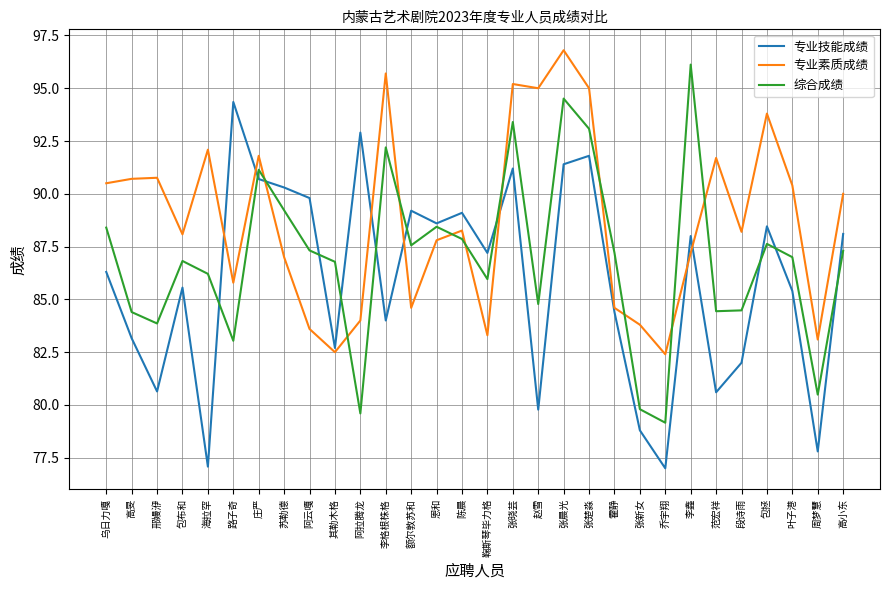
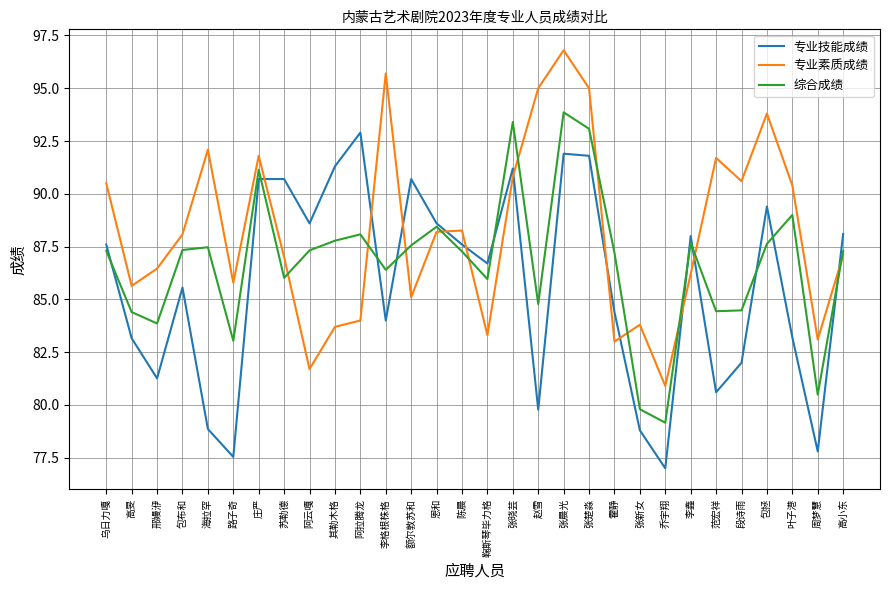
专业技能成绩, 乌日力嘎: 86.3 -> 87.6
综合成绩, 乌日力嘎: 88.4 -> 87.3
专业素质成绩, 高旻: 90.7 -> 85.6
专业技能成绩, 邢嫚洢: 80.6 -> 81.3
专业素质成绩, 邢嫚洢: 90.8 -> 86.5
综合成绩, 包布和: 86.8 -> 87.3
专业技能成绩, 海拉罕: 77.1 -> 78.9
综合成绩, 海拉罕: 86.2 -> 87.5
专业技能成绩, 路子奇: 94.4 -> 77.5
专业技能成绩, 苏勒德: 90.3 -> 90.7
综合成绩, 苏勒德: 89.2 -> 86.0
专业技能成绩, 阿云嘎: 89.8 -> 88.6
专业素质成绩, 阿云嘎: 83.6 -> 81.7
专业技能成绩, 其勒木格: 82.7 -> 91.3
专业素质成绩, 其勒木格: 82.5 -> 83.7
综合成绩, 其勒木格: 86.8 -> 87.8
综合成绩, 阿拉腾龙: 79.6 -> 88.1
综合成绩, 李格根株格: 92.2 -> 86.4
专业技能成绩, 额尔敦苏和: 89.2 -> 90.7
专业素质成绩, 额尔敦苏和: 84.6 -> 85.1
专业素质成绩, 恩和: 87.8 -> 88.2
专业技能成绩, 陈晨: 89.1 -> 87.6
综合成绩, 陈晨: 87.9 -> 87.3
专业技能成绩, 鞠斯琴毕力格: 87.2 -> 86.7
专业素质成绩, 张晓芸: 95.2 -> 90.8
专业技能成绩, 张晨光: 91.4 -> 91.9
综合成绩, 张晨光: 94.5 -> 93.9
专业素质成绩, 霍静: 84.6 -> 83.0
专业素质成绩, 乔宇翔: 82.4 -> 80.9
专业素质成绩, 李鑫: 87.2 -> 86.2
综合成绩, 李鑫: 96.1 -> 87.7
专业素质成绩, 段诗雨: 88.2 -> 90.6
专业技能成绩, 包拯: 88.5 -> 89.4
专业技能成绩, 叶子港: 85.4 -> 83.2
综合成绩, 叶子港: 87 -> 89
专业素质成绩, 高小东: 90.0 -> 87.1
